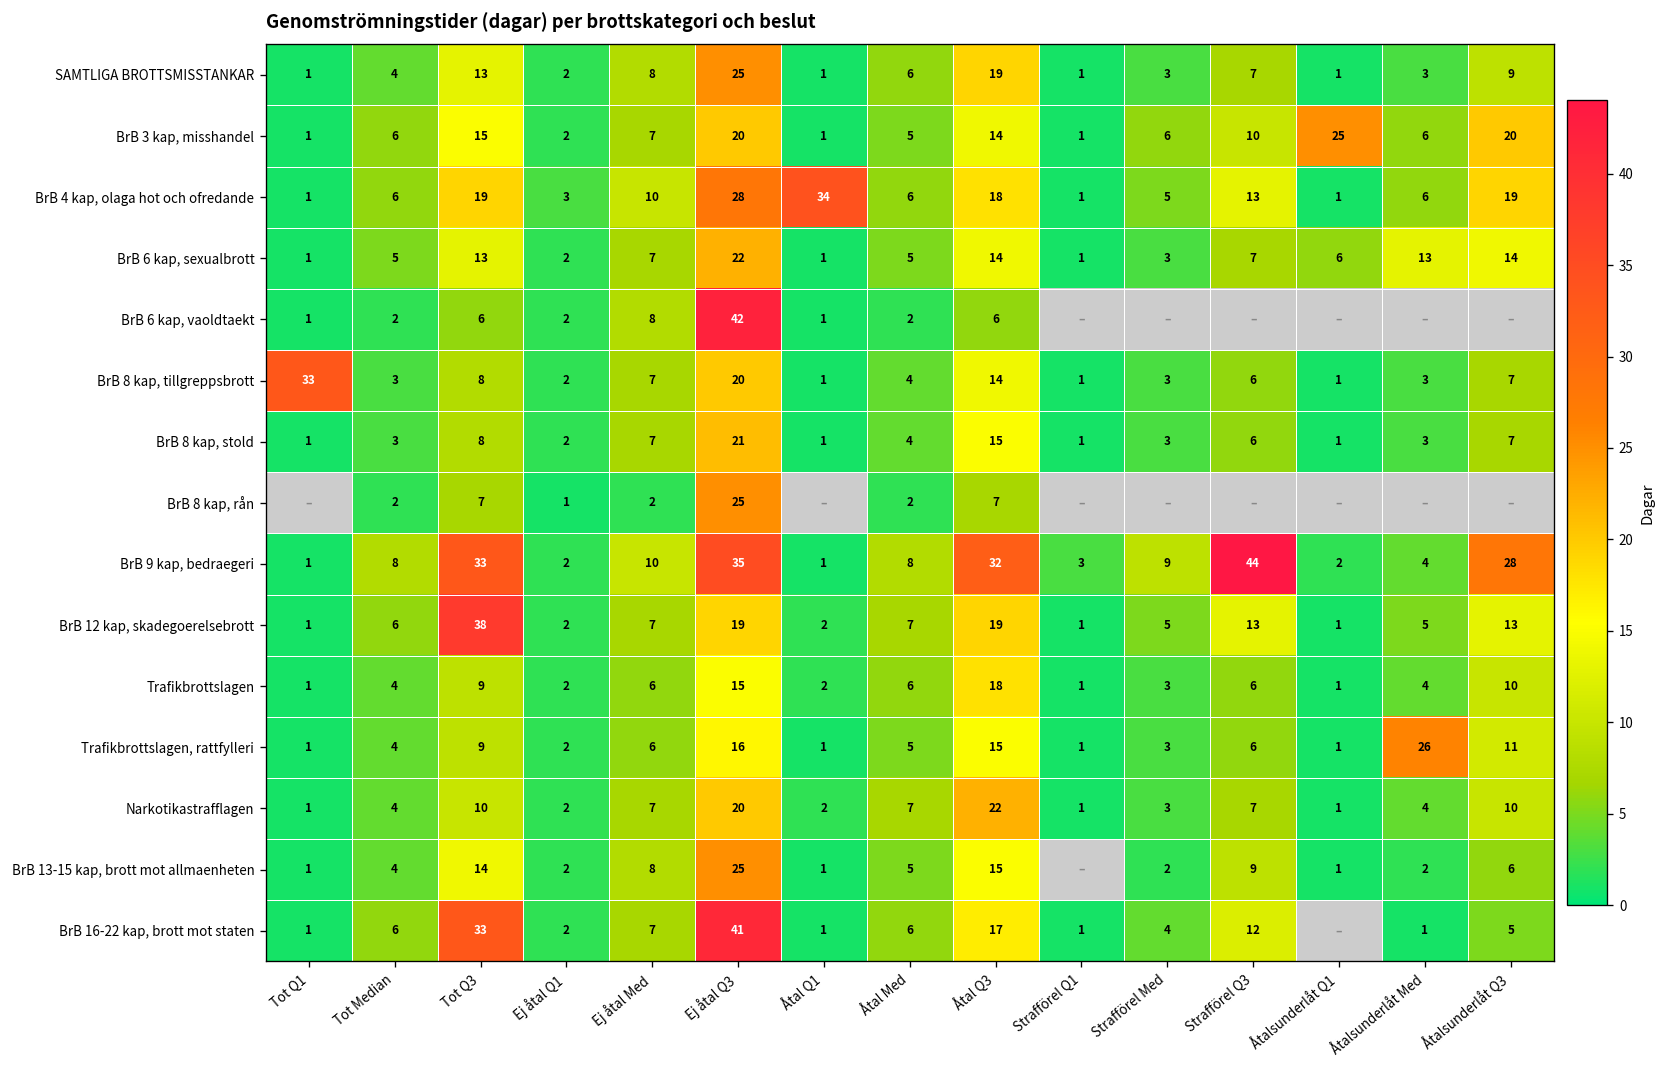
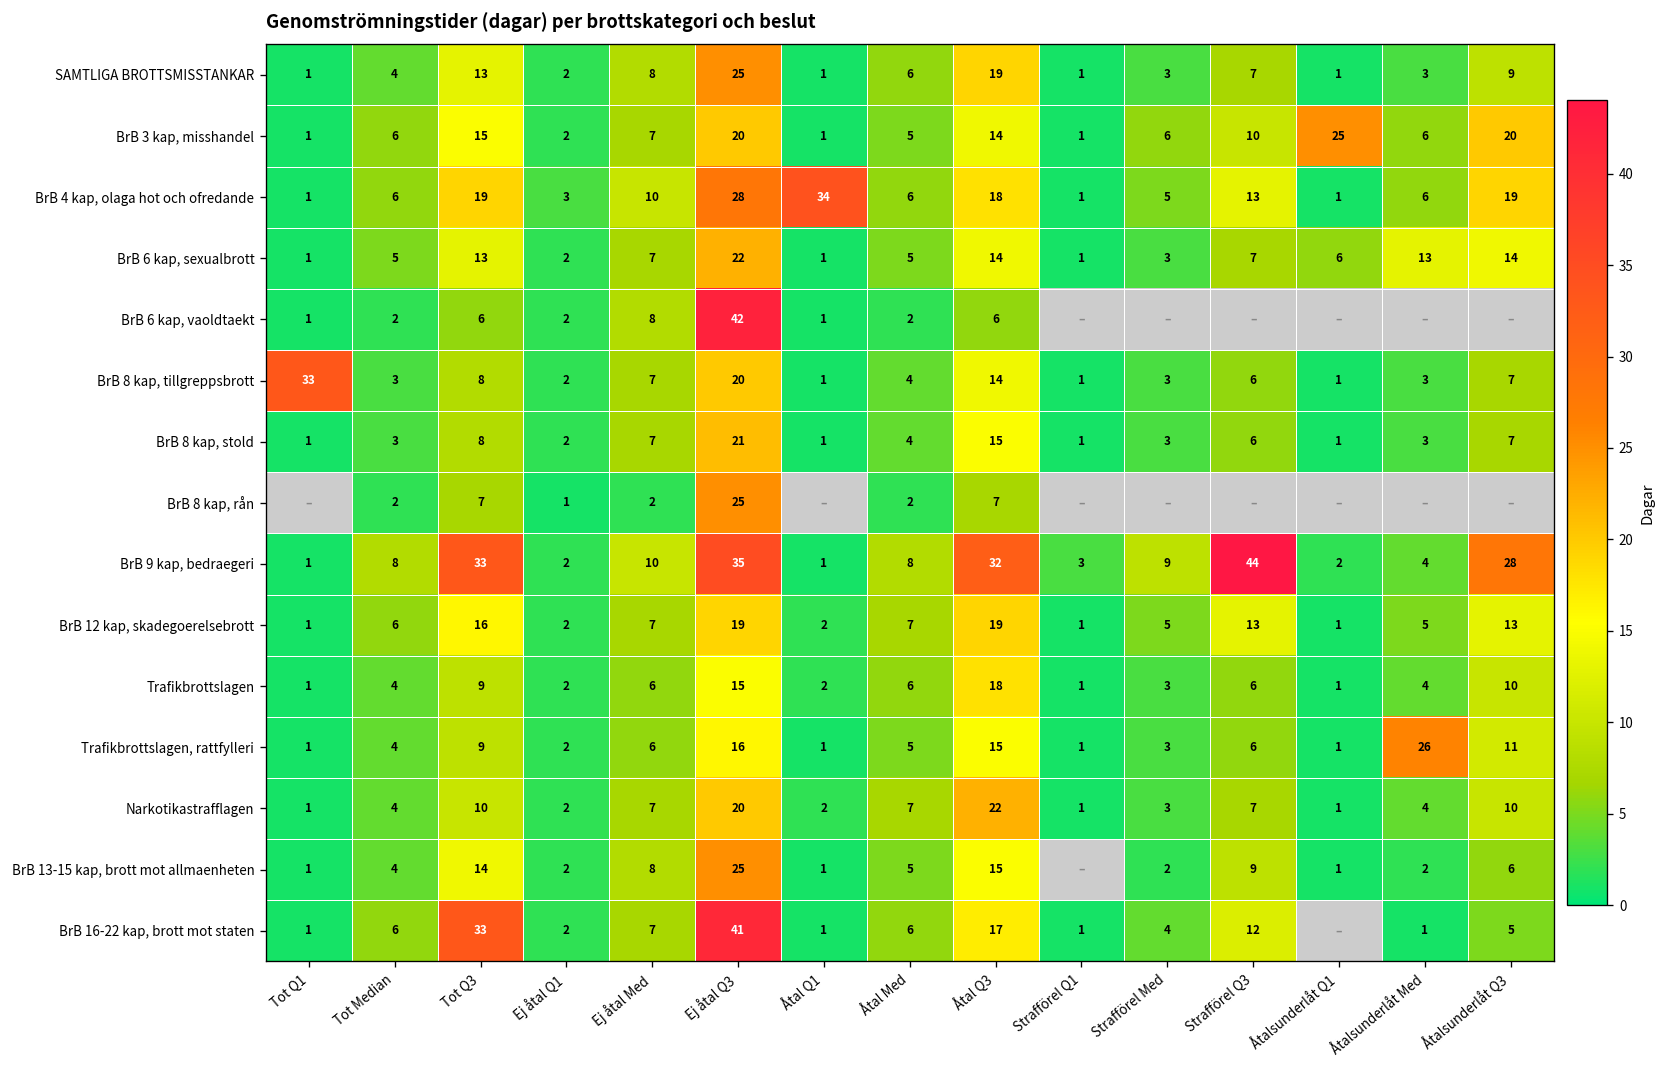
BrB 12 kap, skadegoerelsebrott, Tot Q3: 38 -> 16
